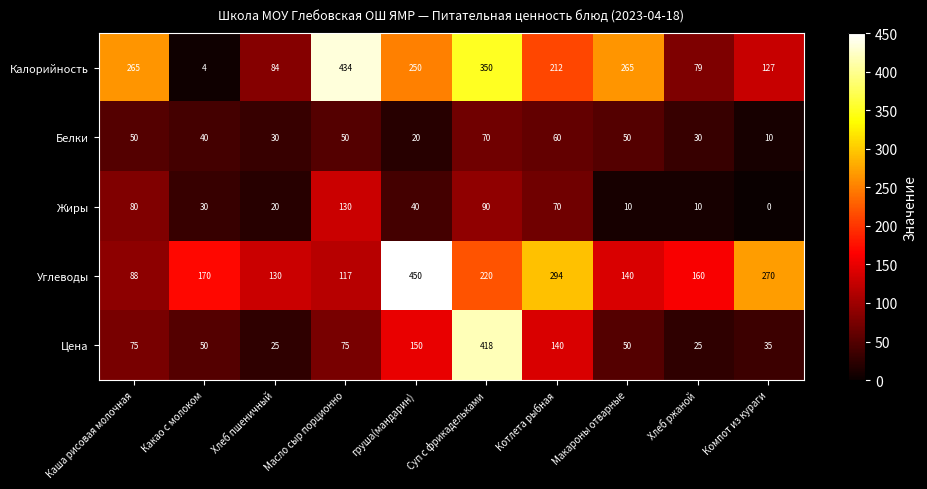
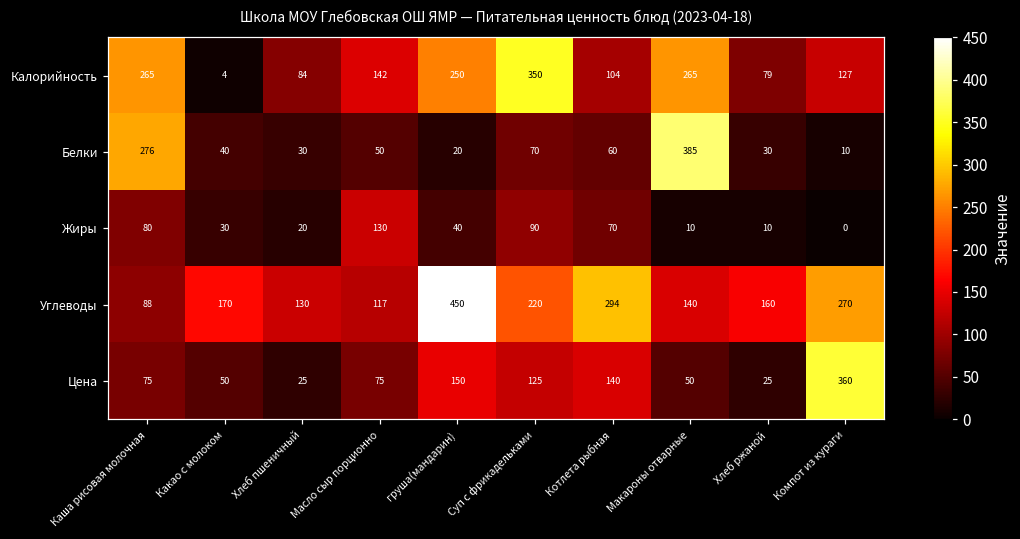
Калорийность, Масло сыр порционно: 434 -> 142
Калорийность, Котлета рыбная: 212 -> 104
Белки, Каша рисовая молочная: 50 -> 276
Белки, Макароны отварные: 50 -> 385
Цена, Суп с фрикадельками: 418 -> 125
Цена, Компот из кураги: 35 -> 360
